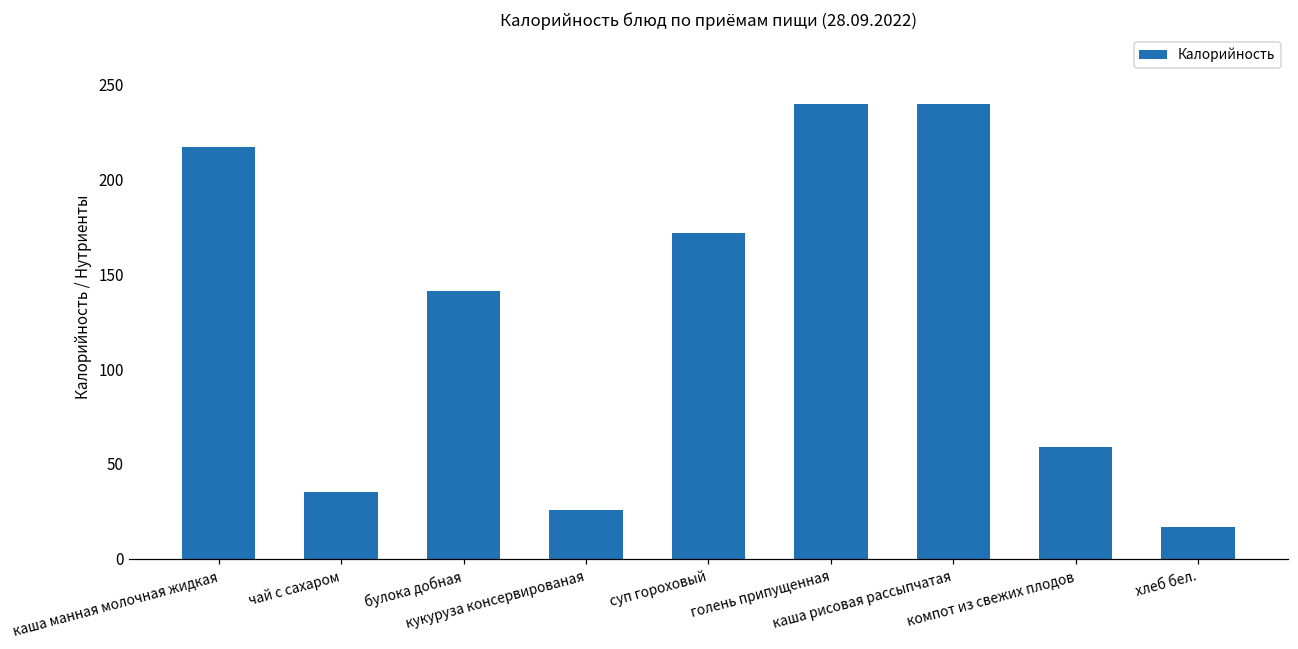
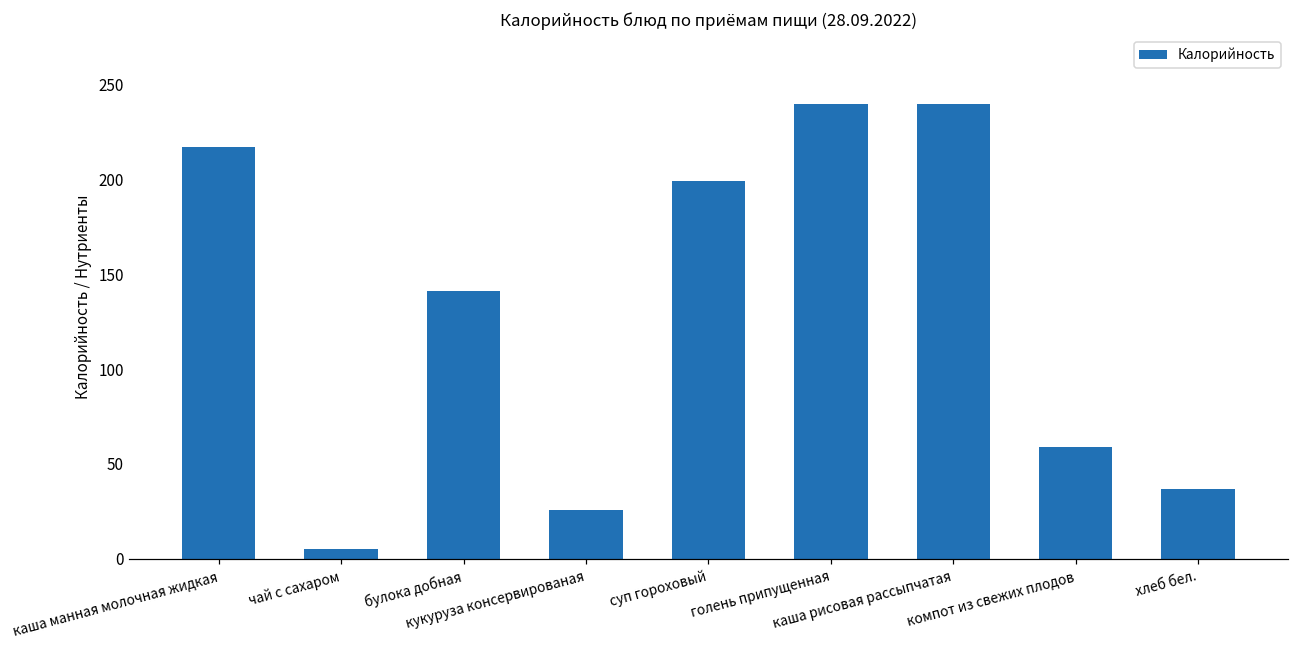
чай с сахаром: 35 -> 5
суп гороховый: 172 -> 199
хлеб бел.: 17 -> 37
